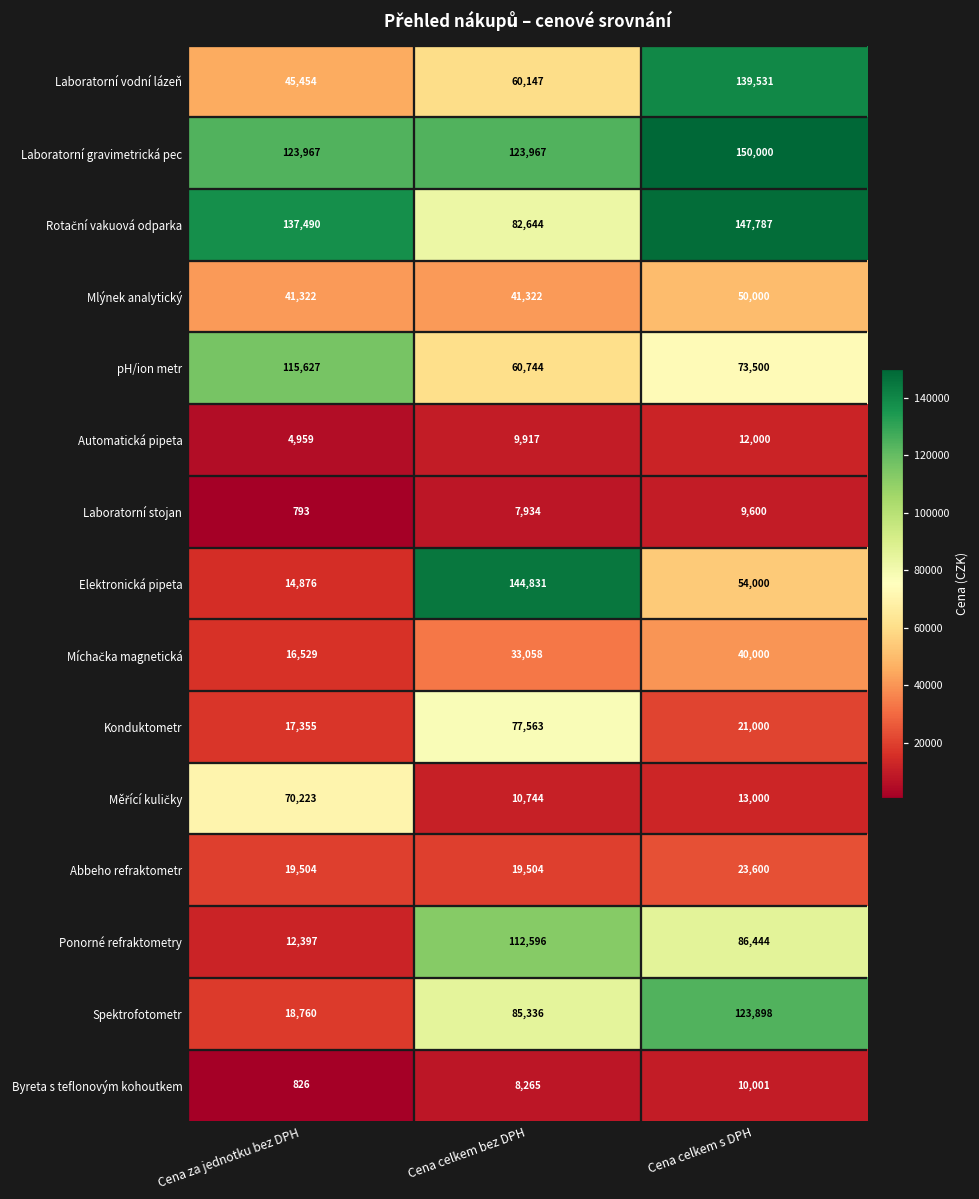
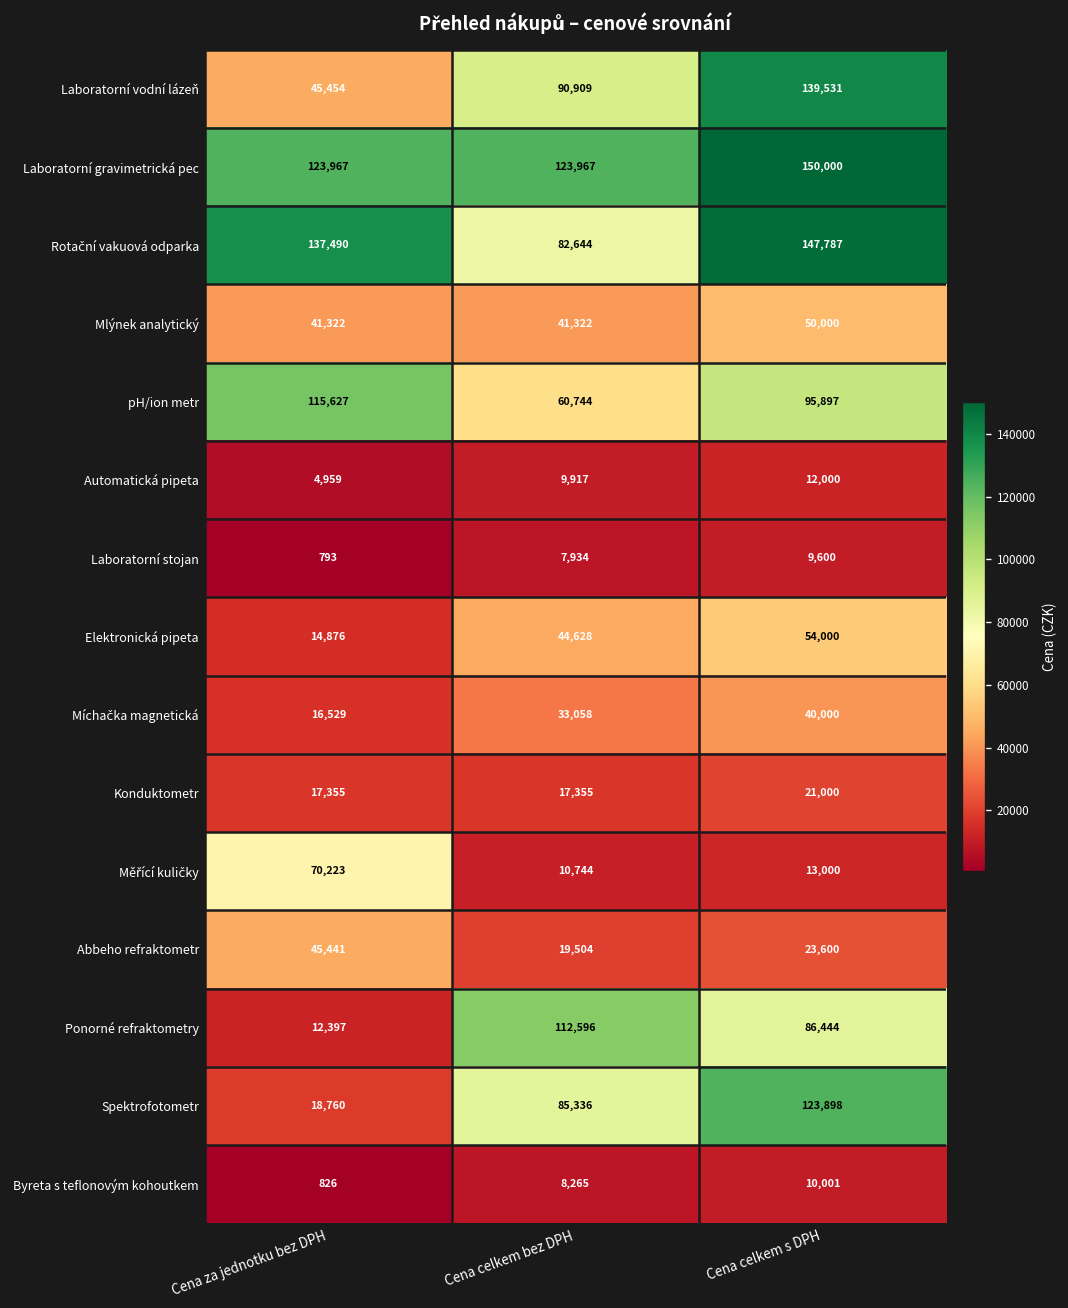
Laboratorní vodní lázeň, Cena celkem bez DPH: 60,147 -> 90,909
pH/ion metr, Cena celkem s DPH: 73,500 -> 95,897
Elektronická pipeta, Cena celkem bez DPH: 144,831 -> 44,628
Konduktometr, Cena celkem bez DPH: 77,563 -> 17,355
Abbeho refraktometr, Cena za jednotku bez DPH: 19,504 -> 45,441
